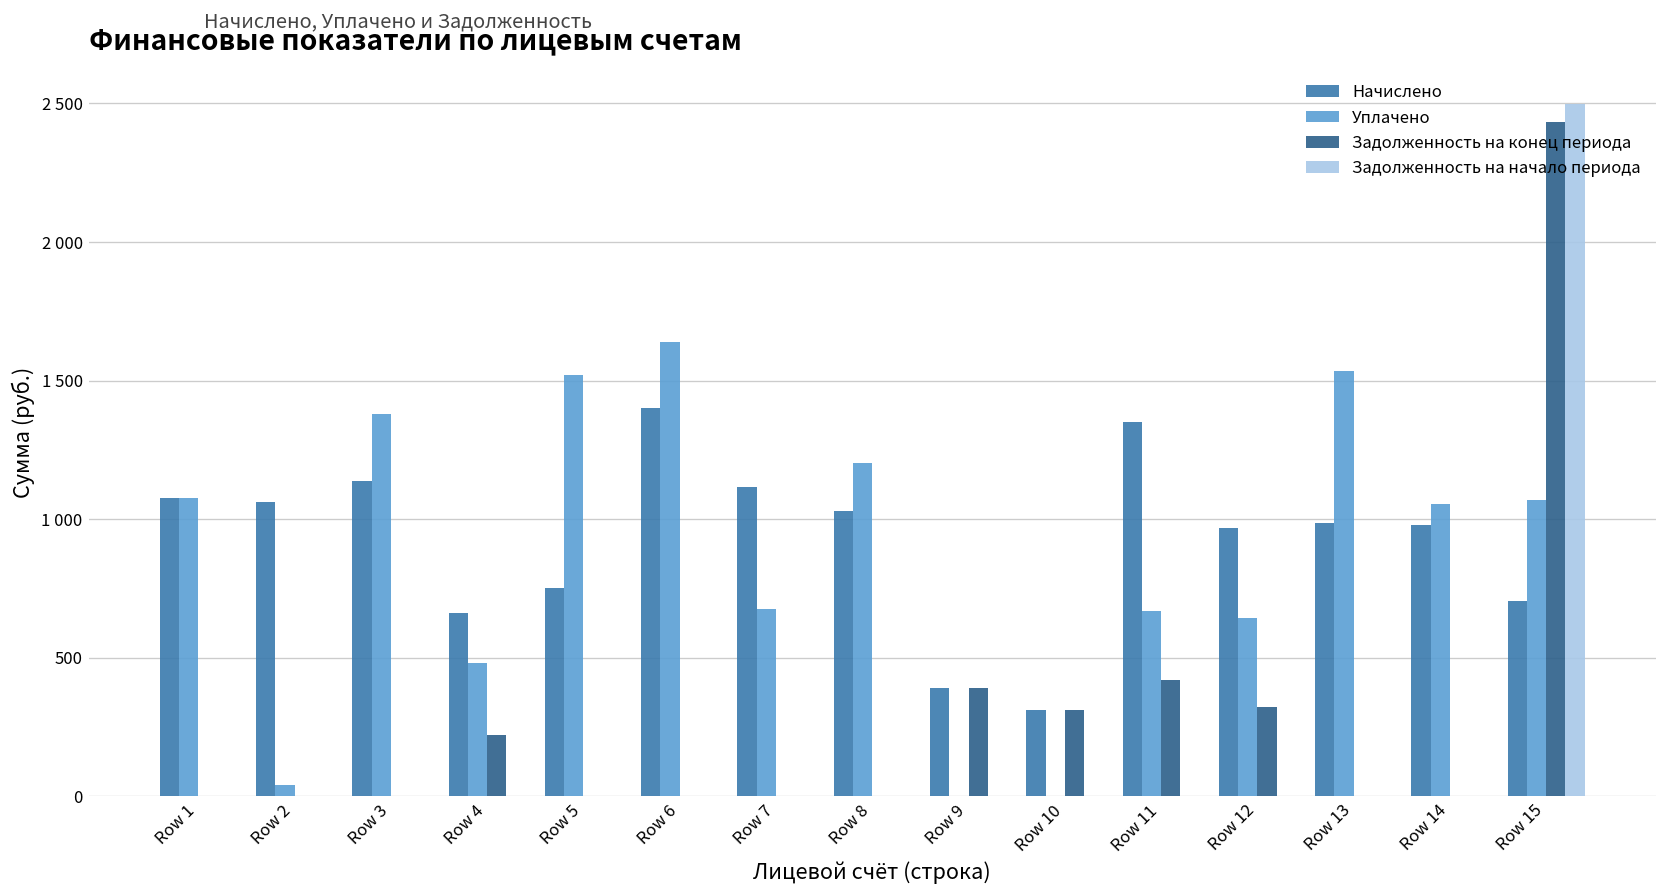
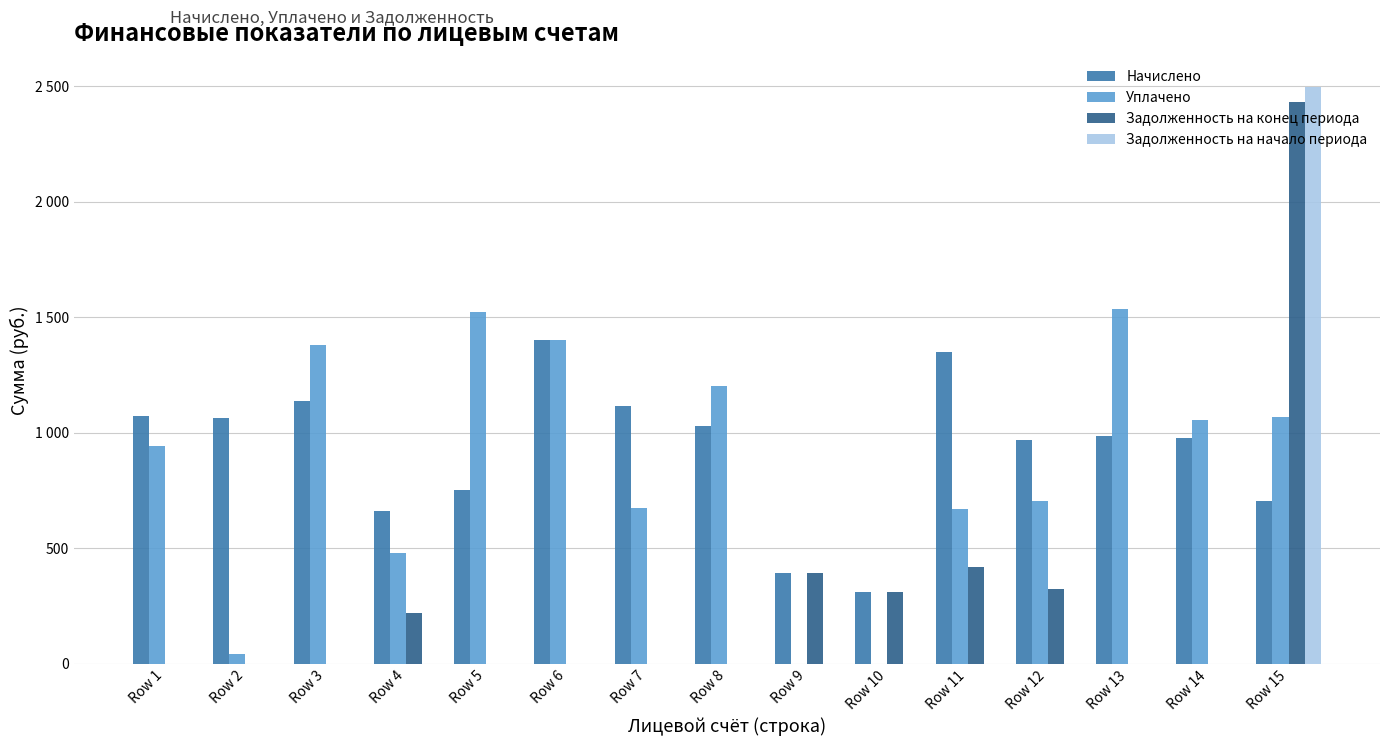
Уплачено, Row 1: 1070 -> 940
Уплачено, Row 6: 1640 -> 1400
Уплачено, Row 12: 640 -> 710
